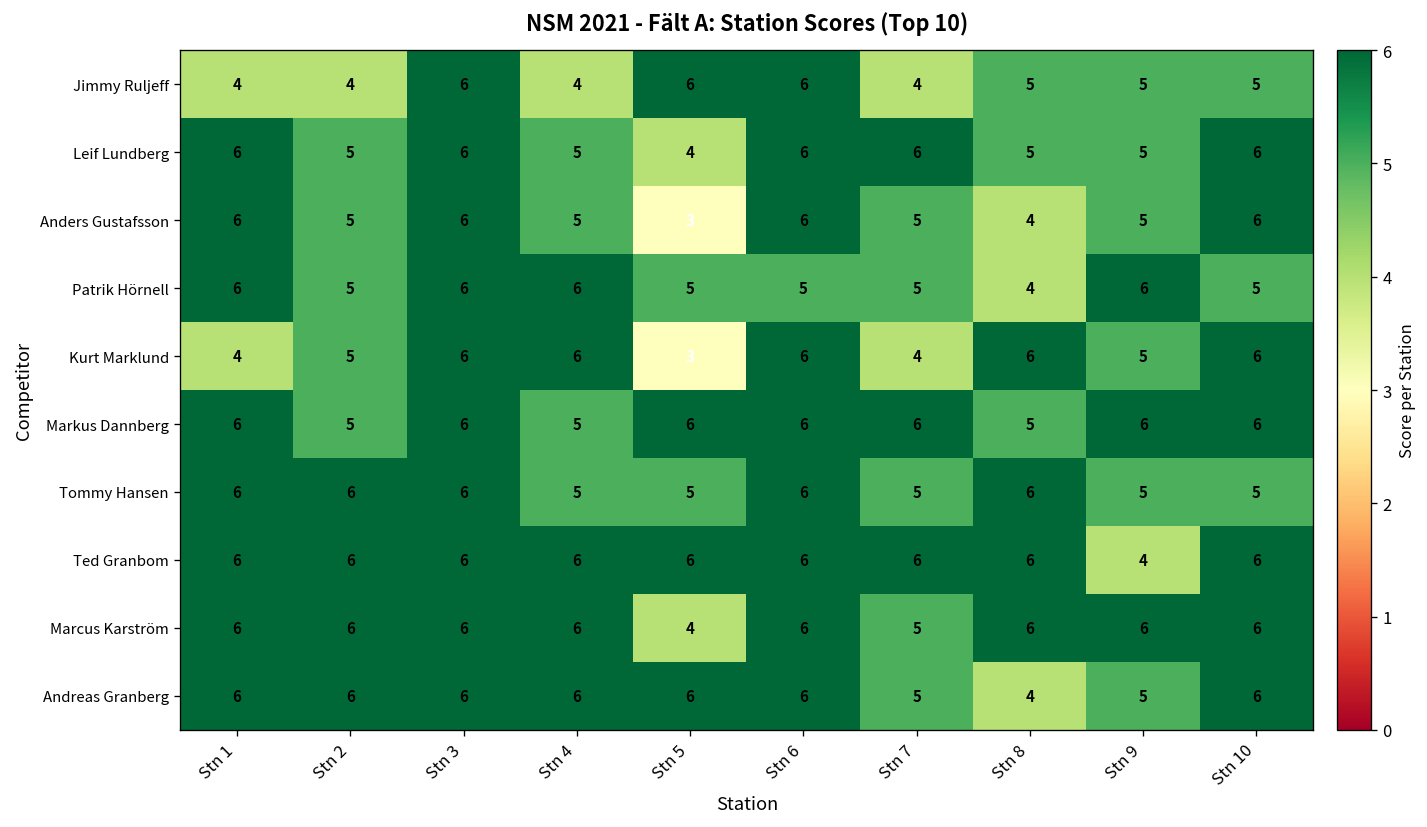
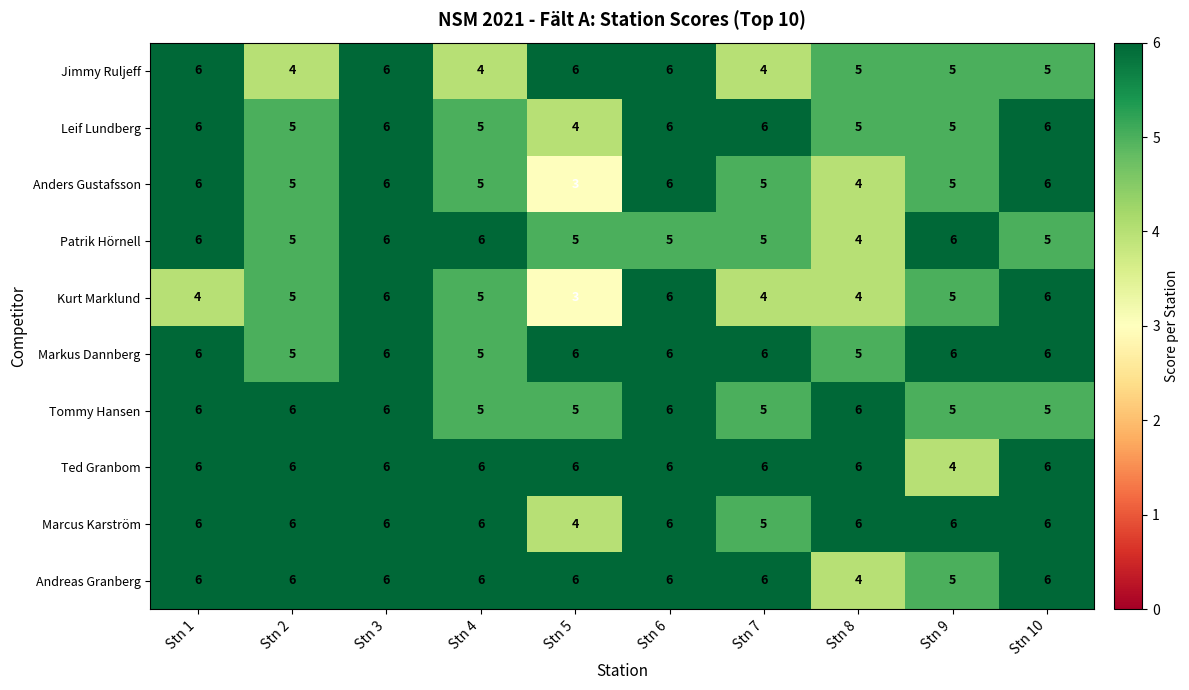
Jimmy Ruljeff, Stn 1: 4 -> 6
Kurt Marklund, Stn 4: 6 -> 5
Kurt Marklund, Stn 8: 6 -> 4
Andreas Granberg, Stn 7: 5 -> 6
